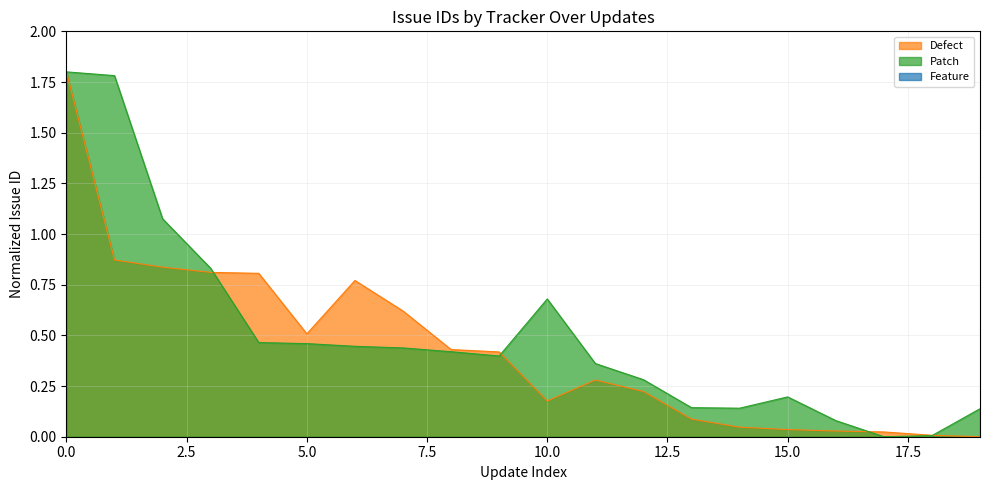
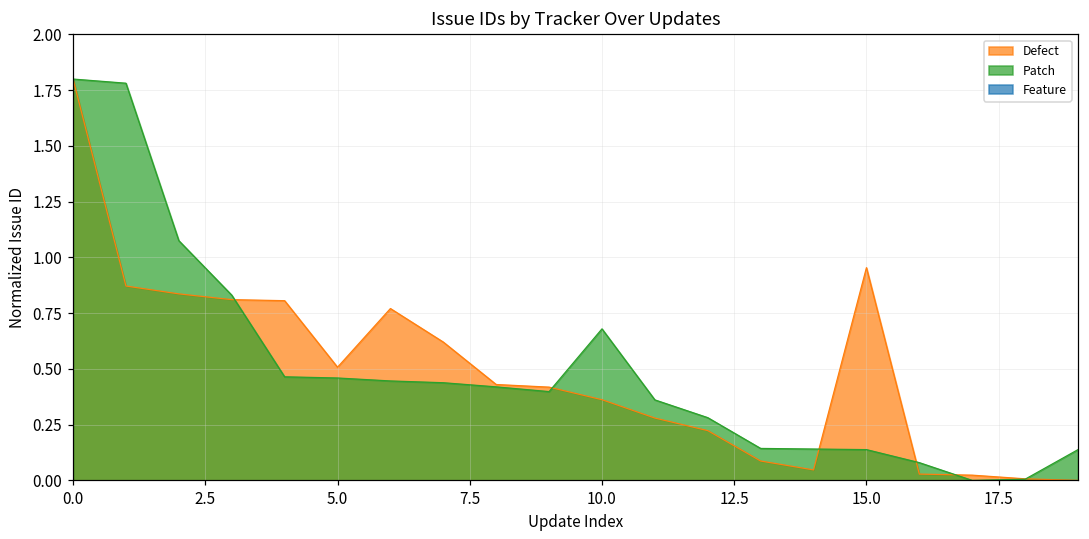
Defect, 10.0: 0.18 -> 0.36
Defect, 15.0: 0.04 -> 0.95
Patch, 15.0: 0.20 -> 0.14
